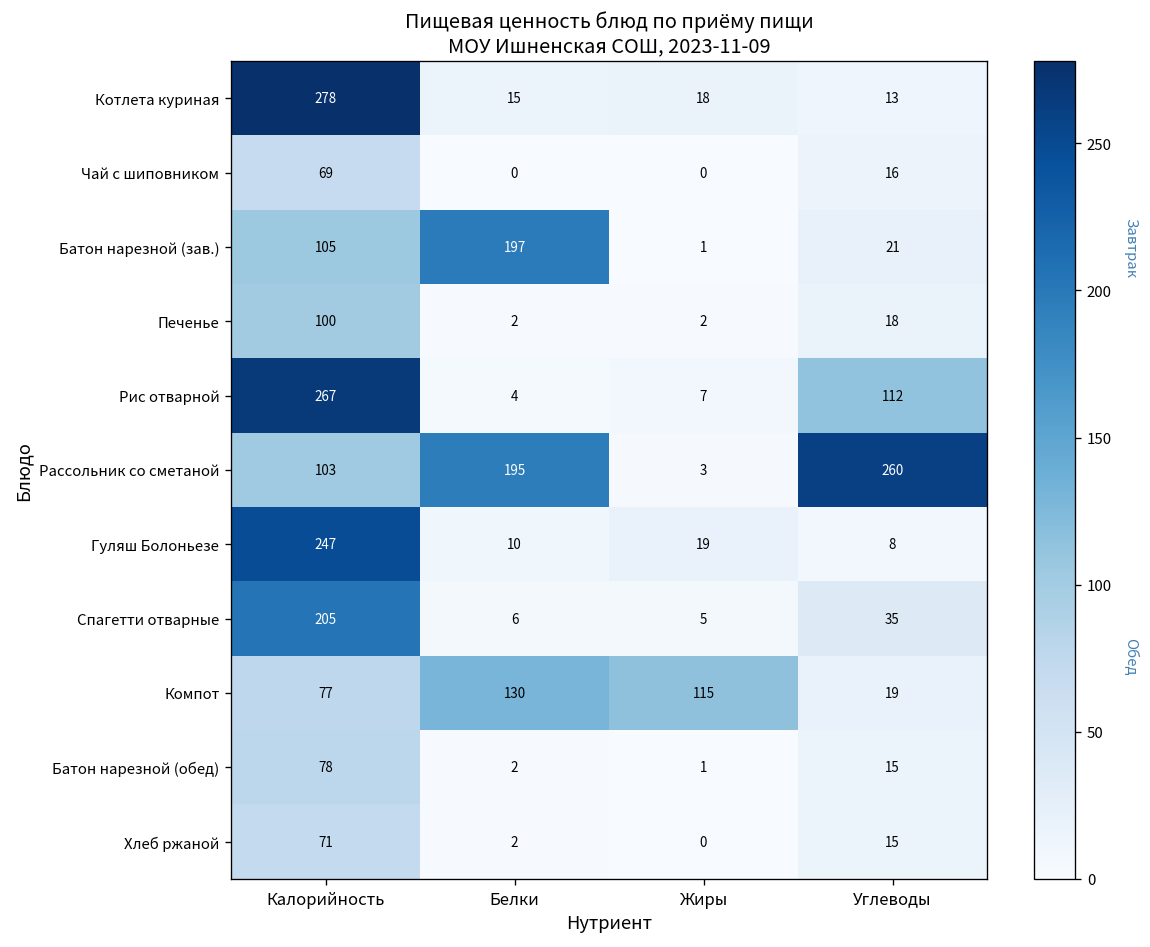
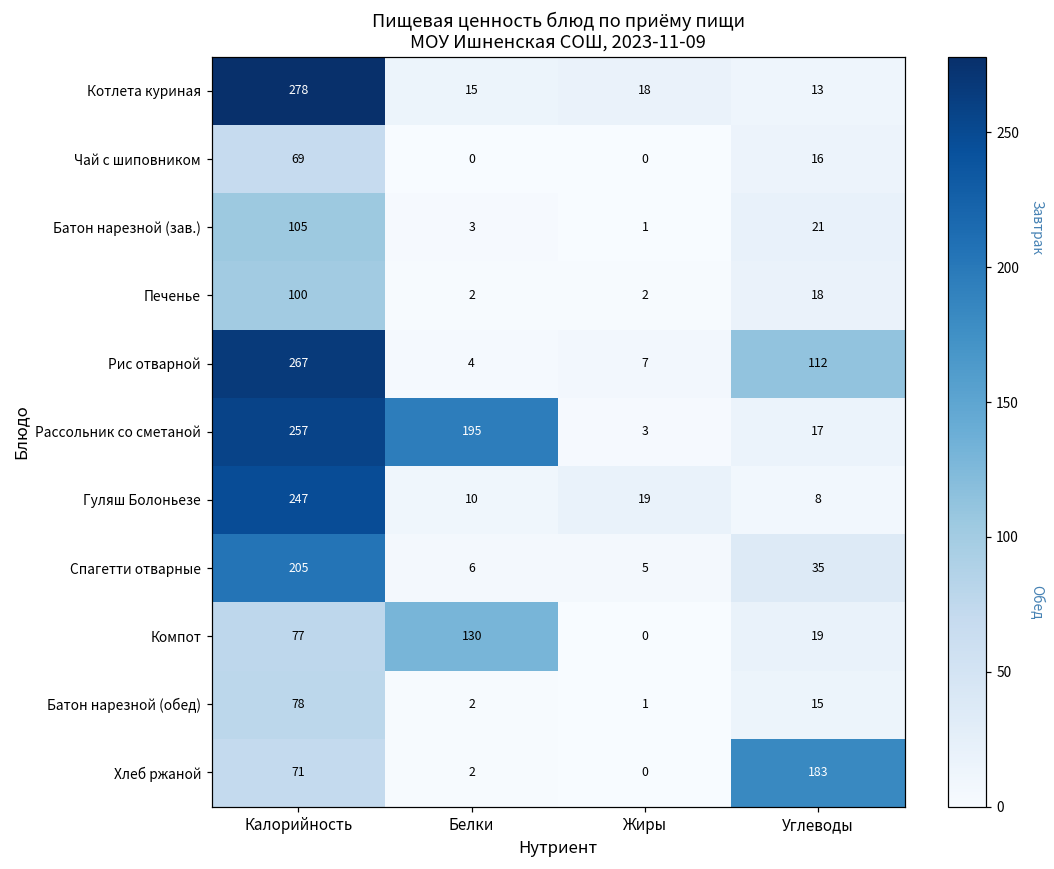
Батон нарезной (зав.), Белки: 197 -> 3
Рассольник со сметаной, Калорийность: 103 -> 257
Рассольник со сметаной, Углеводы: 260 -> 17
Компот, Жиры: 115 -> 0
Хлеб ржаной, Углеводы: 15 -> 183
